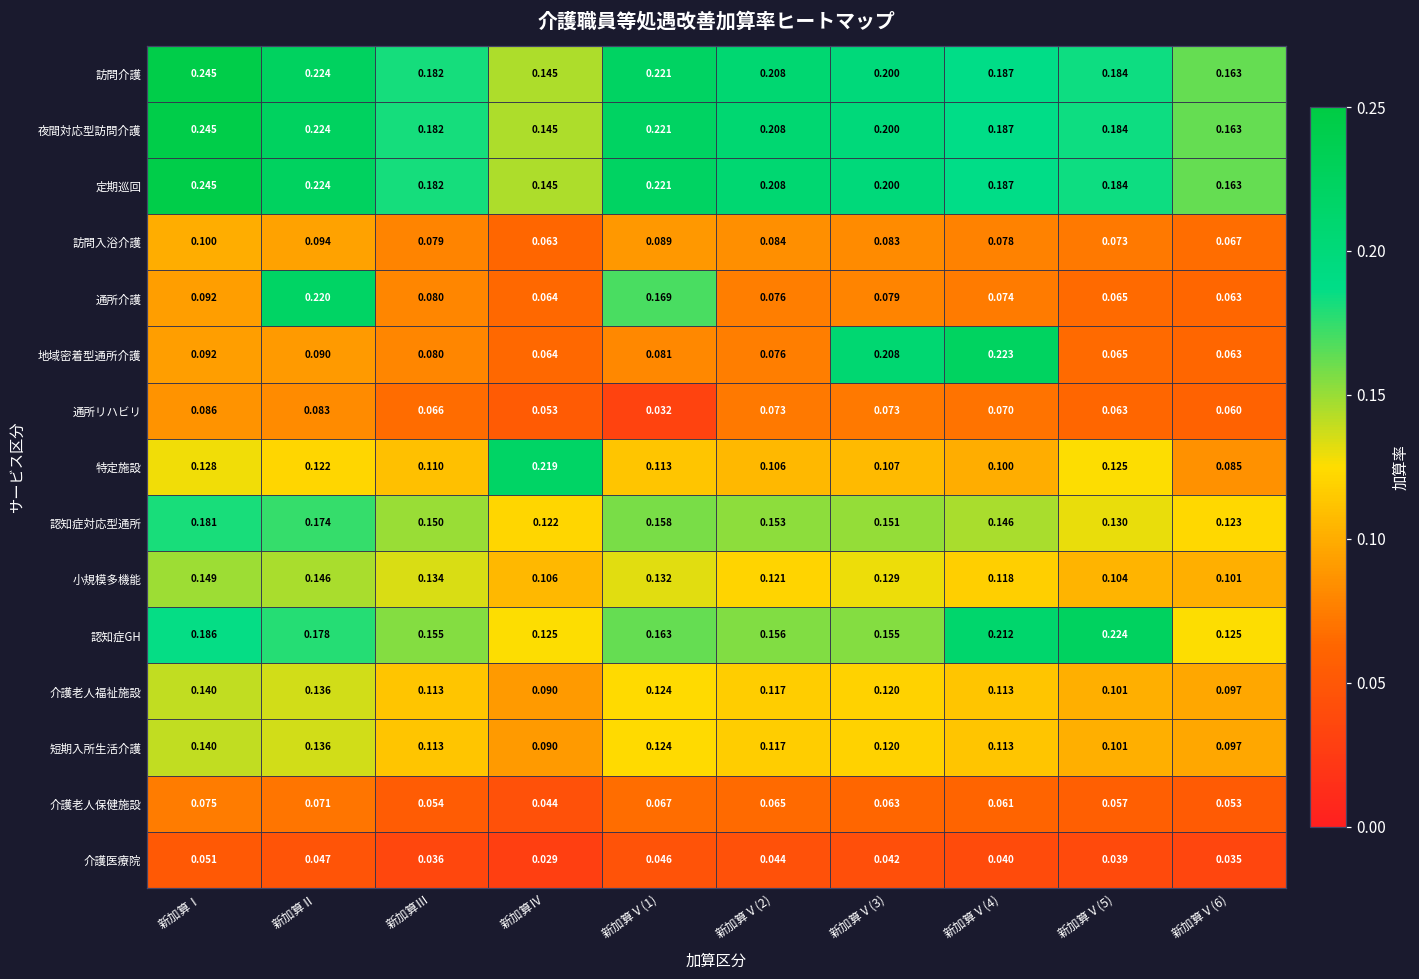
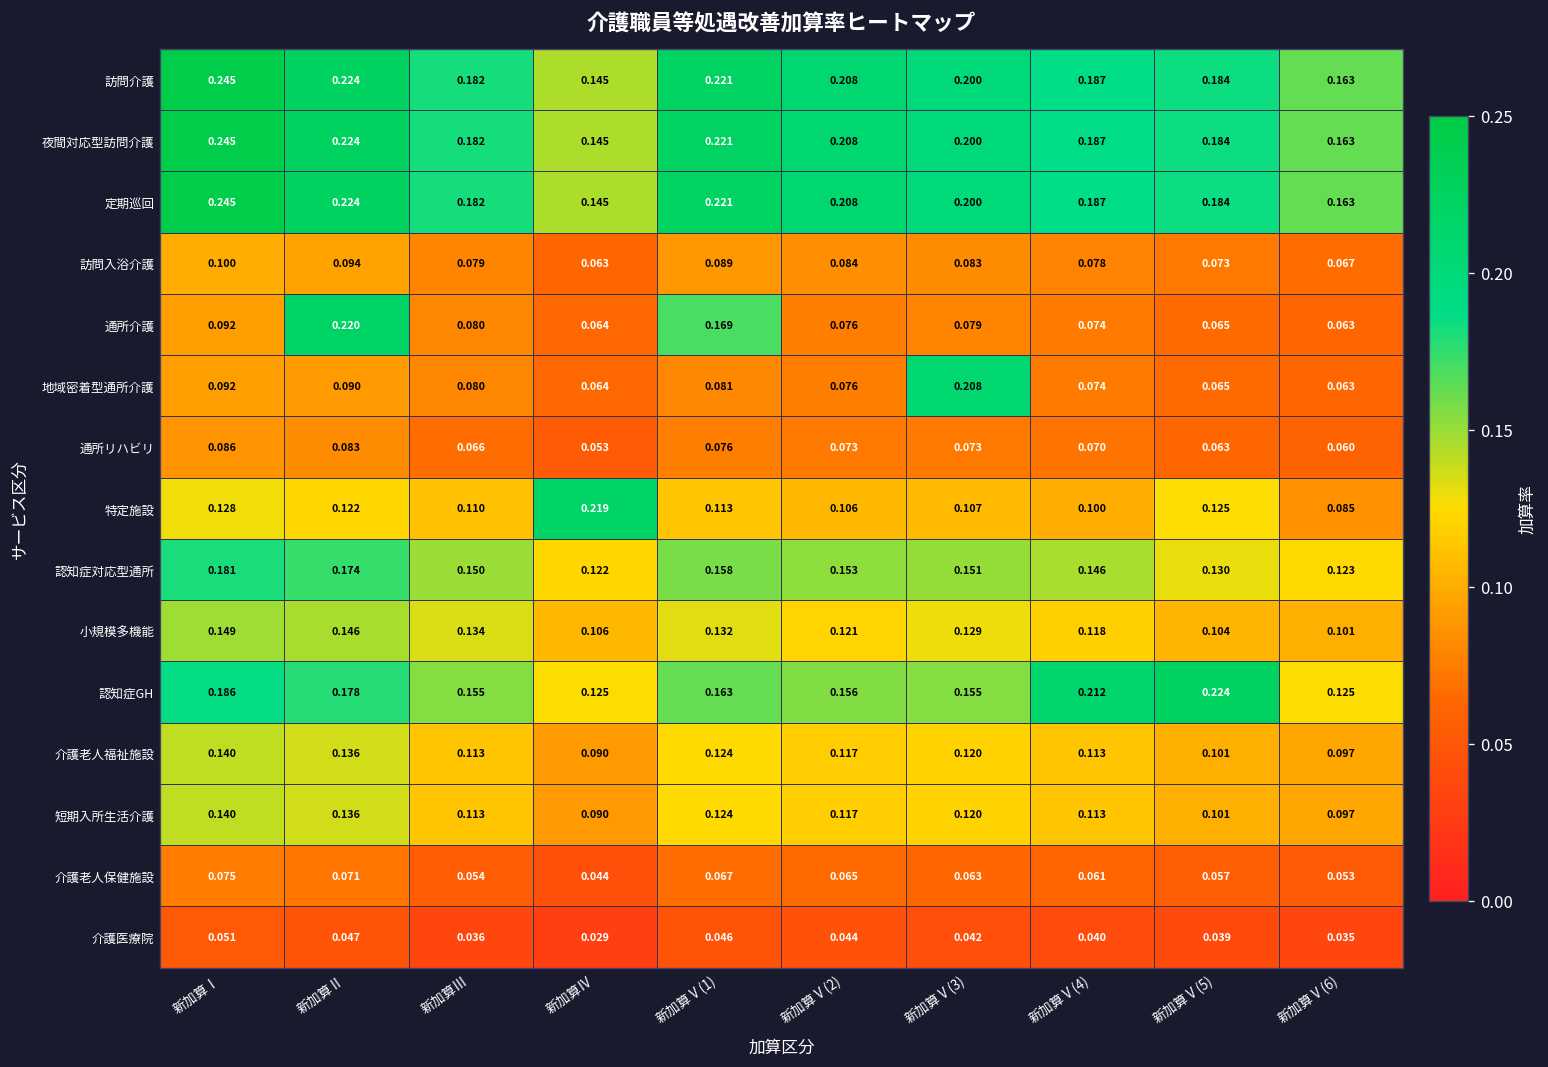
地域密着型通所介護, 新加算Ⅴ(4): 0.223 -> 0.074
通所リハビリ, 新加算Ⅴ(1): 0.032 -> 0.076
